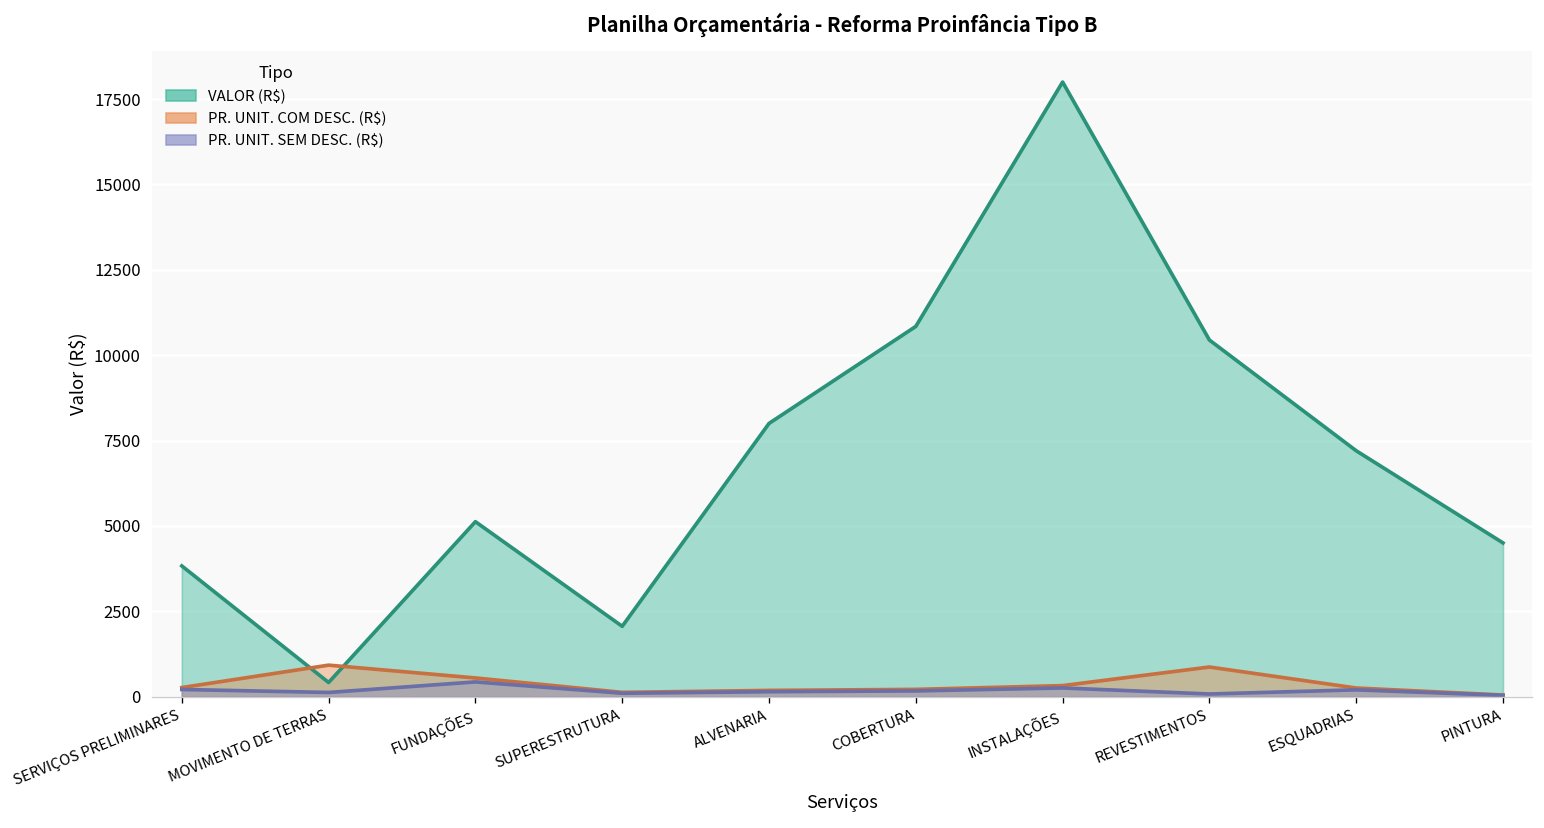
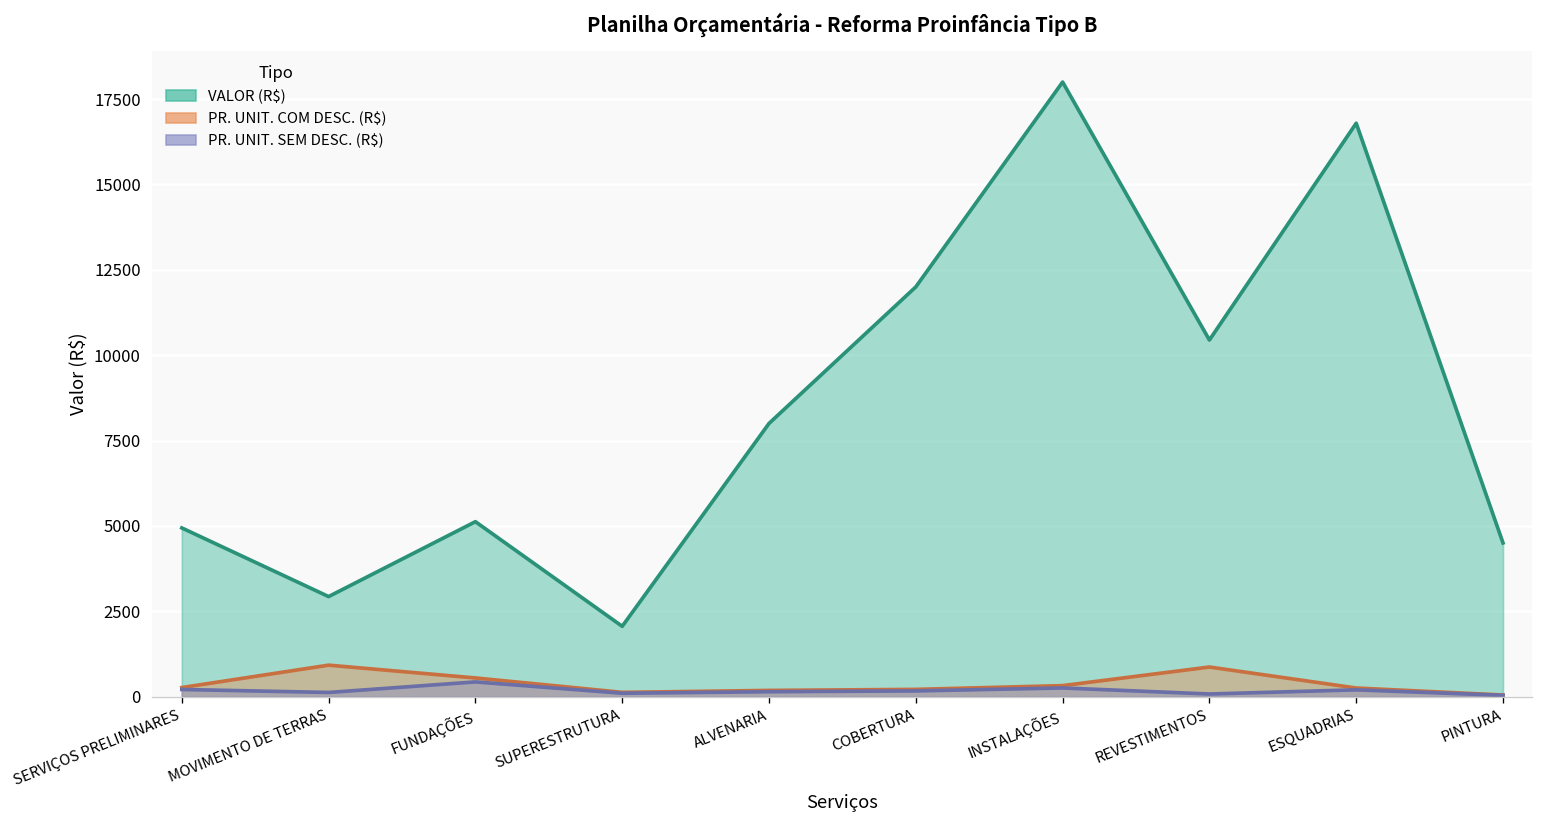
VALOR (R$), SERVIÇOS PRELIMINARES: 3800 -> 4900
VALOR (R$), MOVIMENTO DE TERRAS: 400 -> 2900
VALOR (R$), COBERTURA: 10800 -> 12000
VALOR (R$), ESQUADRIAS: 7200 -> 16800
